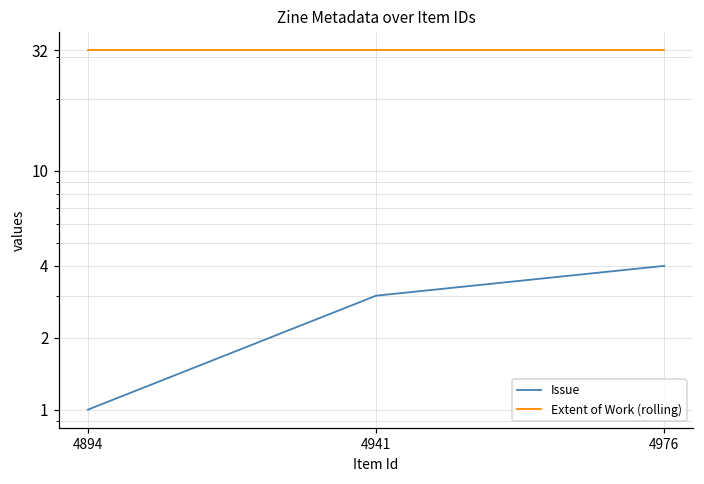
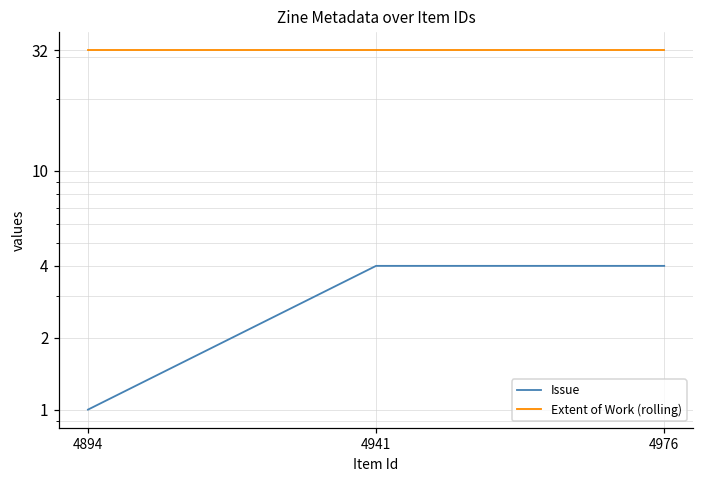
Issue, 4941: 3 -> 4
